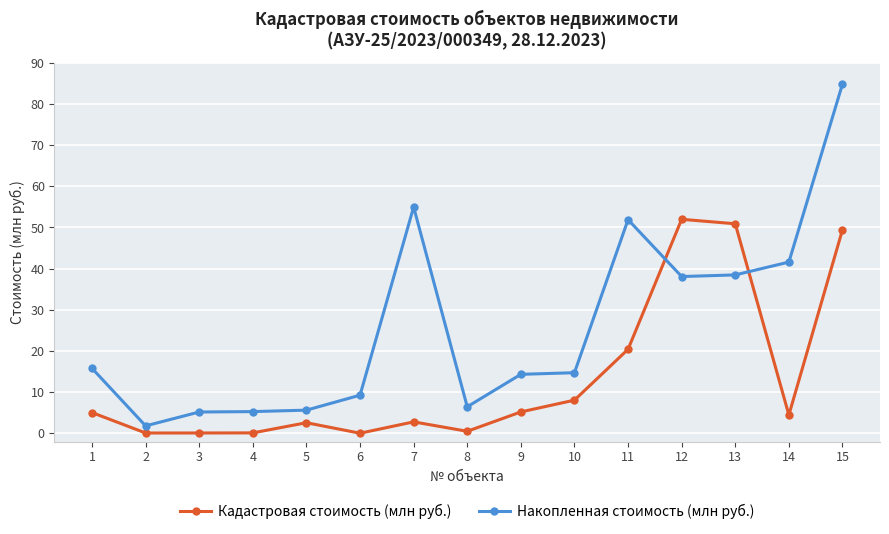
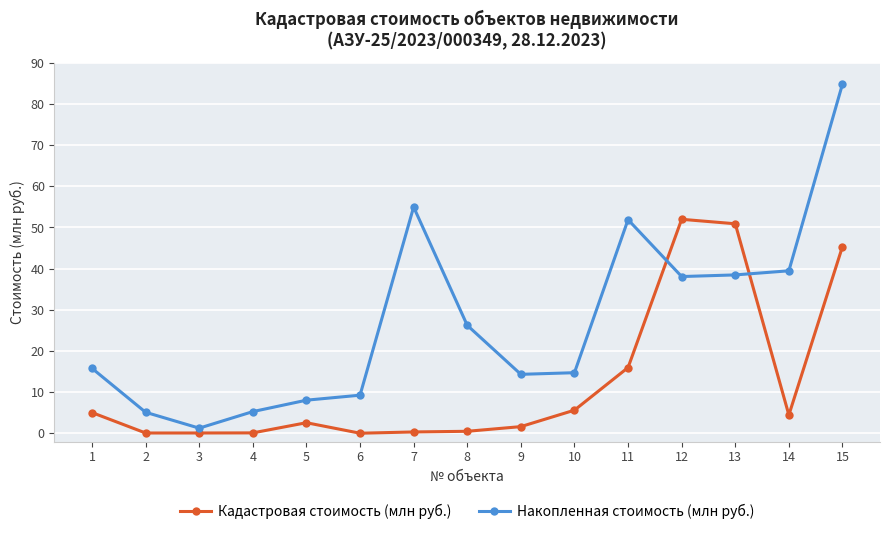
Накопленная стоимость (млн руб.), 2: 2 -> 5
Накопленная стоимость (млн руб.), 3: 5 -> 1
Накопленная стоимость (млн руб.), 5: 6 -> 8
Кадастровая стоимость (млн руб.), 7: 3 -> 0
Накопленная стоимость (млн руб.), 8: 6 -> 26
Кадастровая стоимость (млн руб.), 9: 5 -> 2
Кадастровая стоимость (млн руб.), 10: 8 -> 6
Кадастровая стоимость (млн руб.), 11: 20 -> 16
Накопленная стоимость (млн руб.), 14: 42 -> 39
Кадастровая стоимость (млн руб.), 15: 49 -> 45
